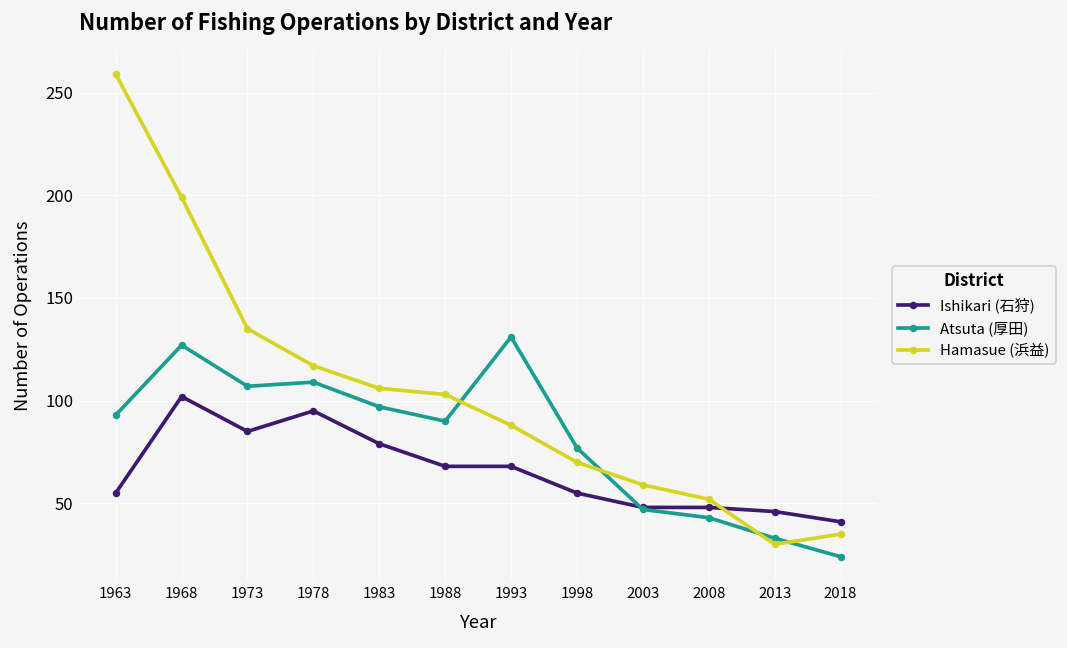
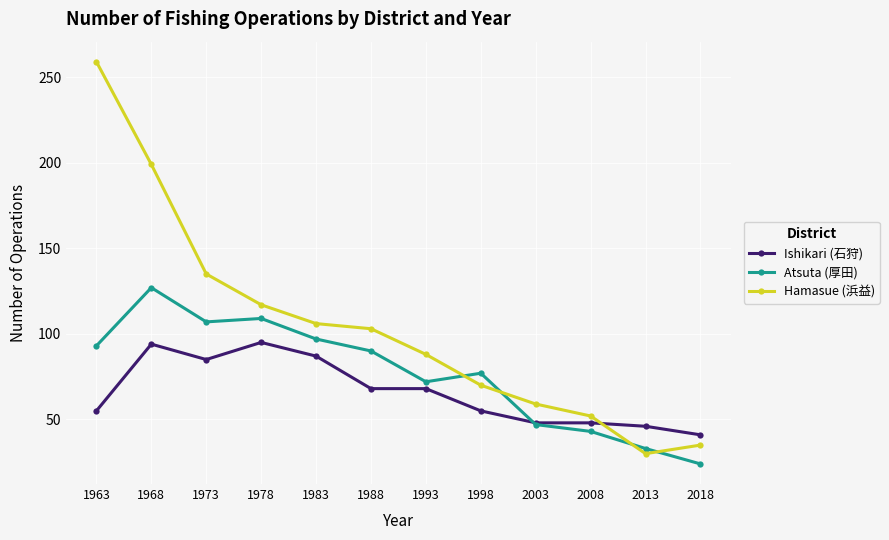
Ishikari (石狩), 1968: 102 -> 94
Ishikari (石狩), 1983: 79 -> 87
Atsuta (厚田), 1993: 131 -> 72
